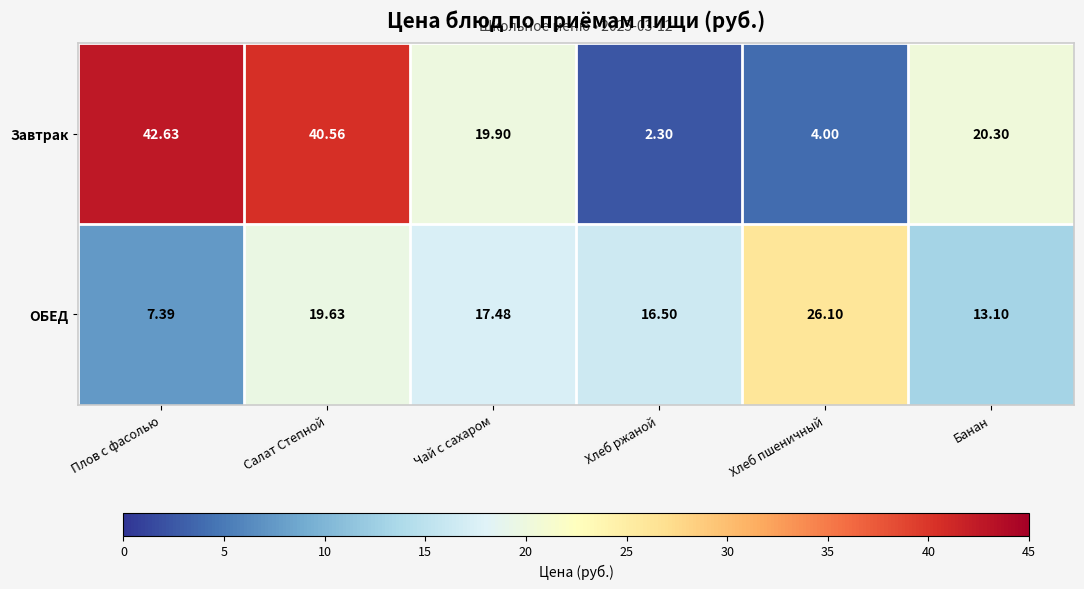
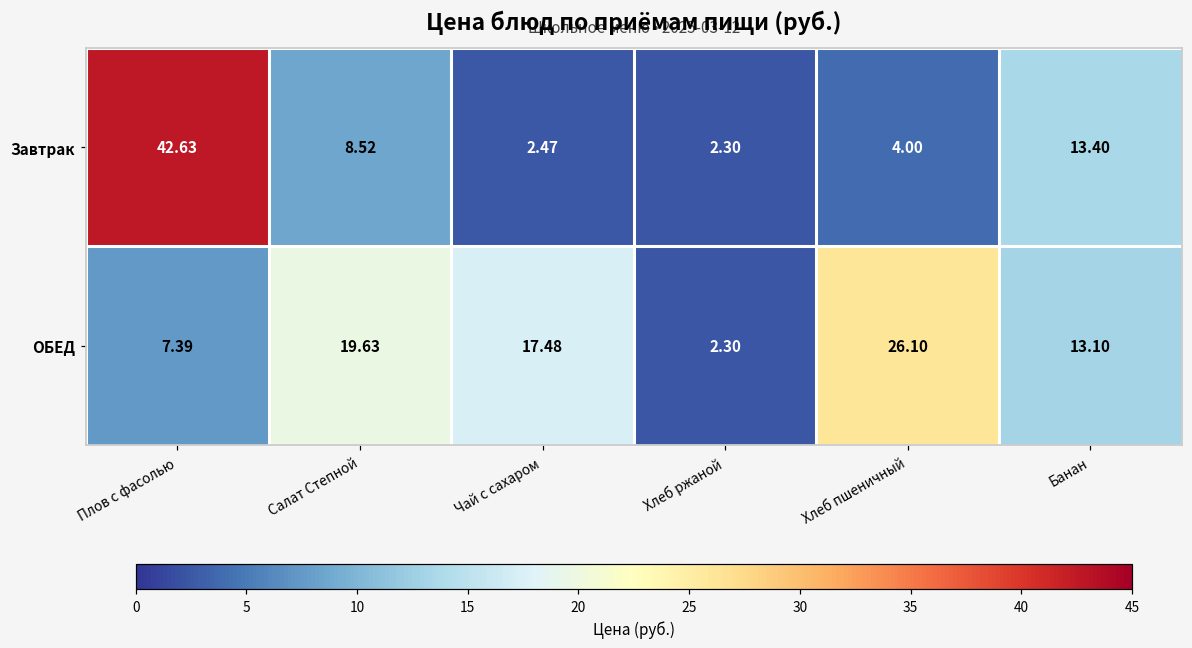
Завтрак, Салат Степной: 40.56 -> 8.52
Завтрак, Чай с сахаром: 19.90 -> 2.47
Завтрак, Банан: 20.30 -> 13.40
ОБЕД, Хлеб ржаной: 16.50 -> 2.30
